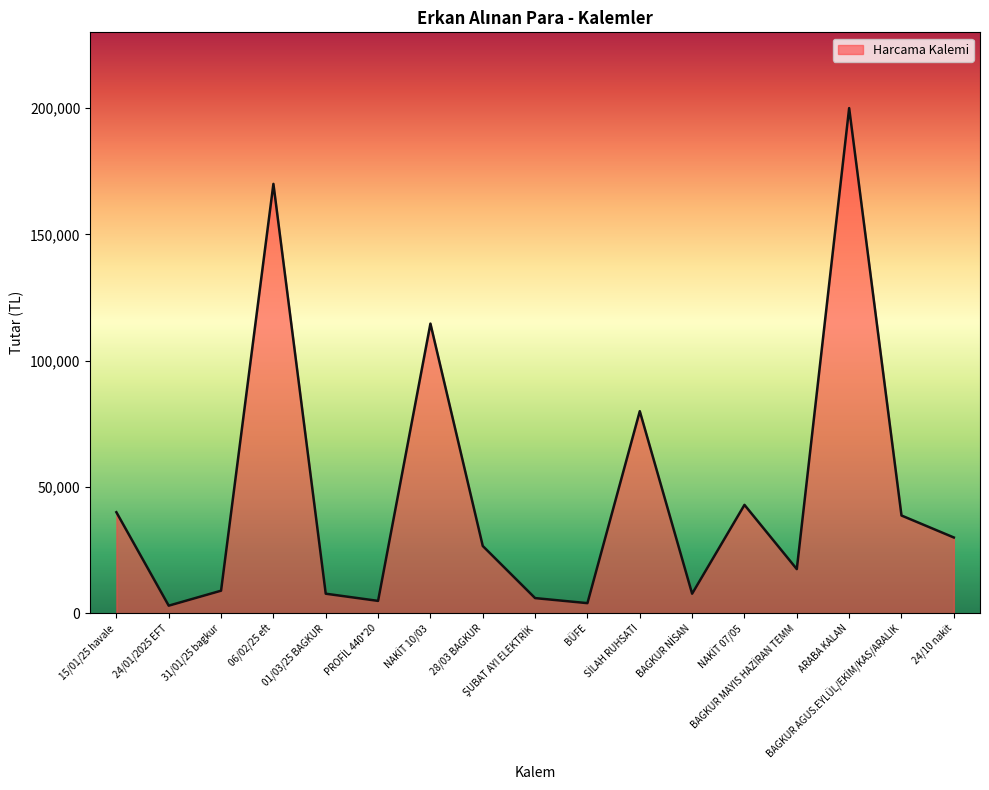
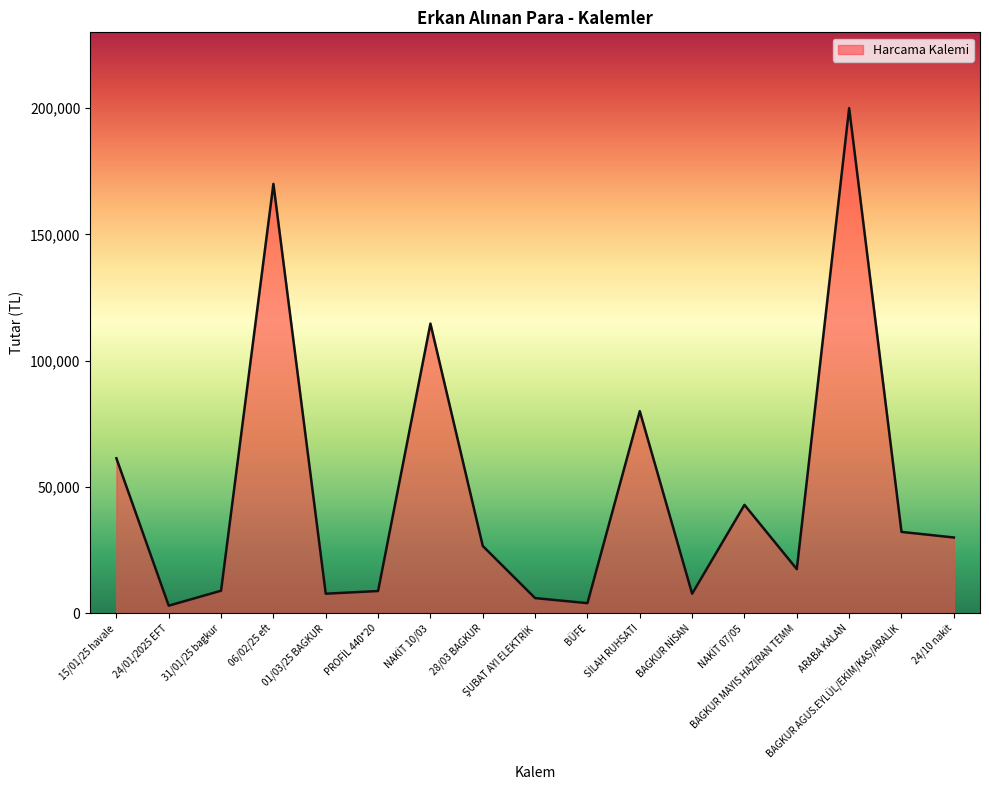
15/01/25 havale: 40,000 -> 61,000
PROFİL 440*20: 5,000 -> 9,000
BAGKUR AGUS.EYLÜL/EKİM/KAS/ARALIK: 39,000 -> 32,000
